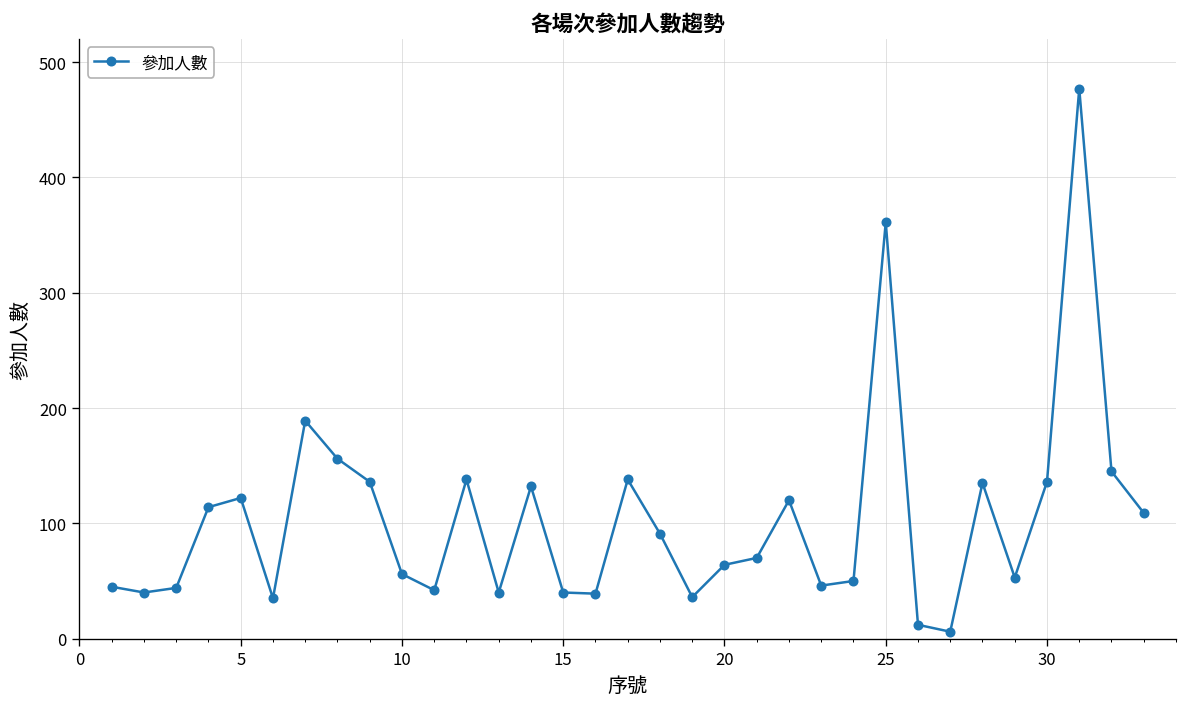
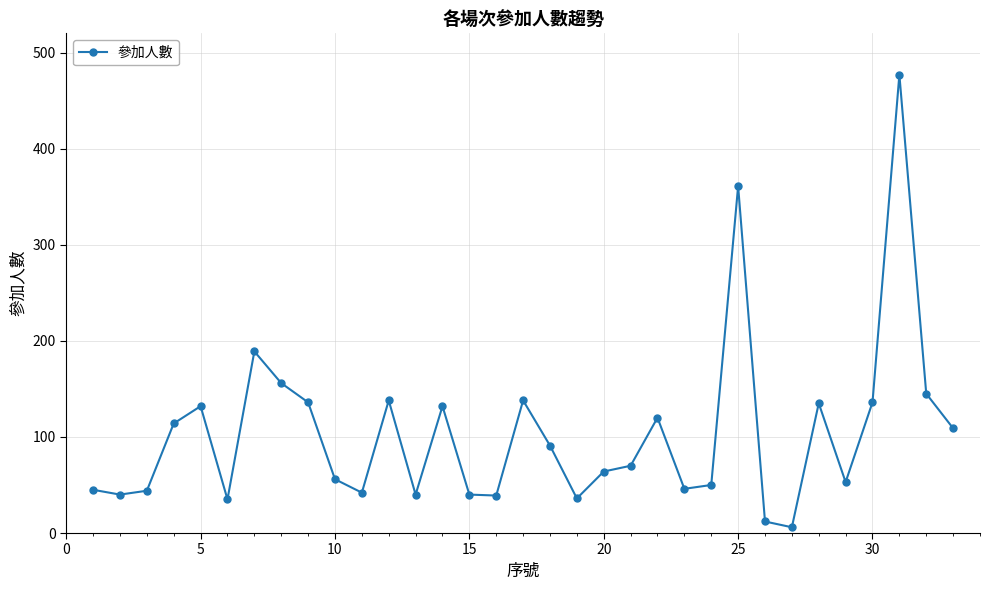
5: 120 -> 130
